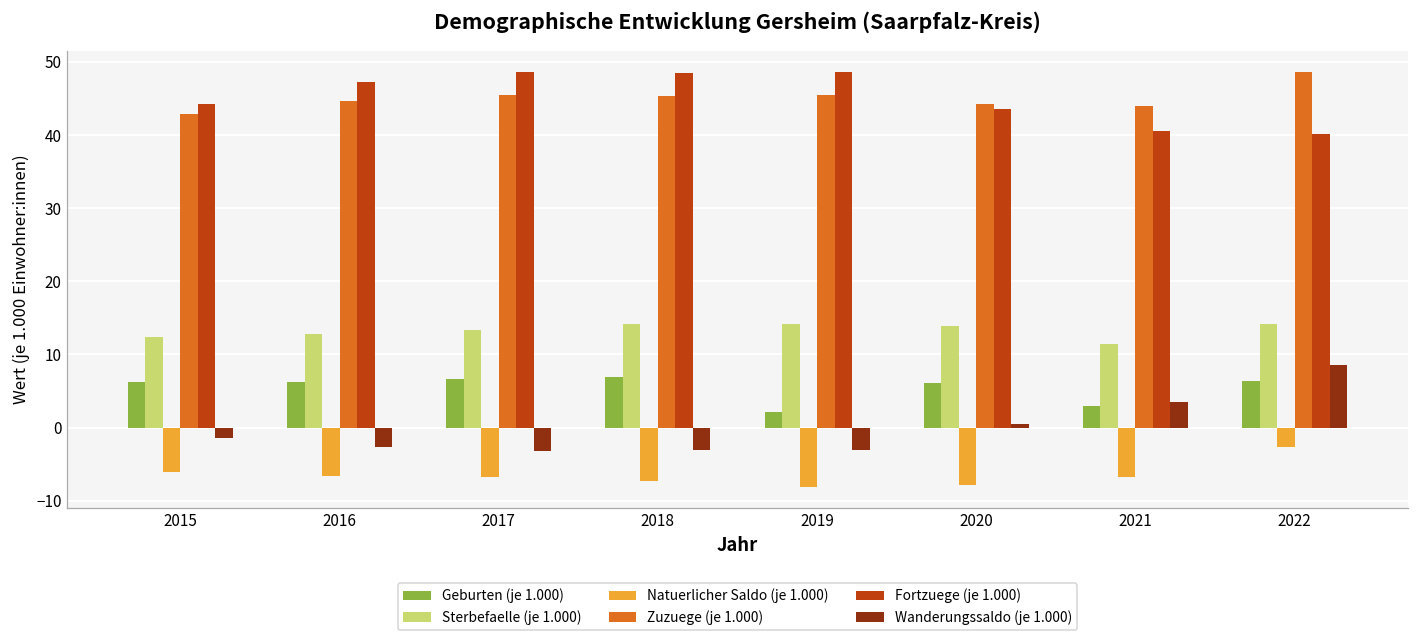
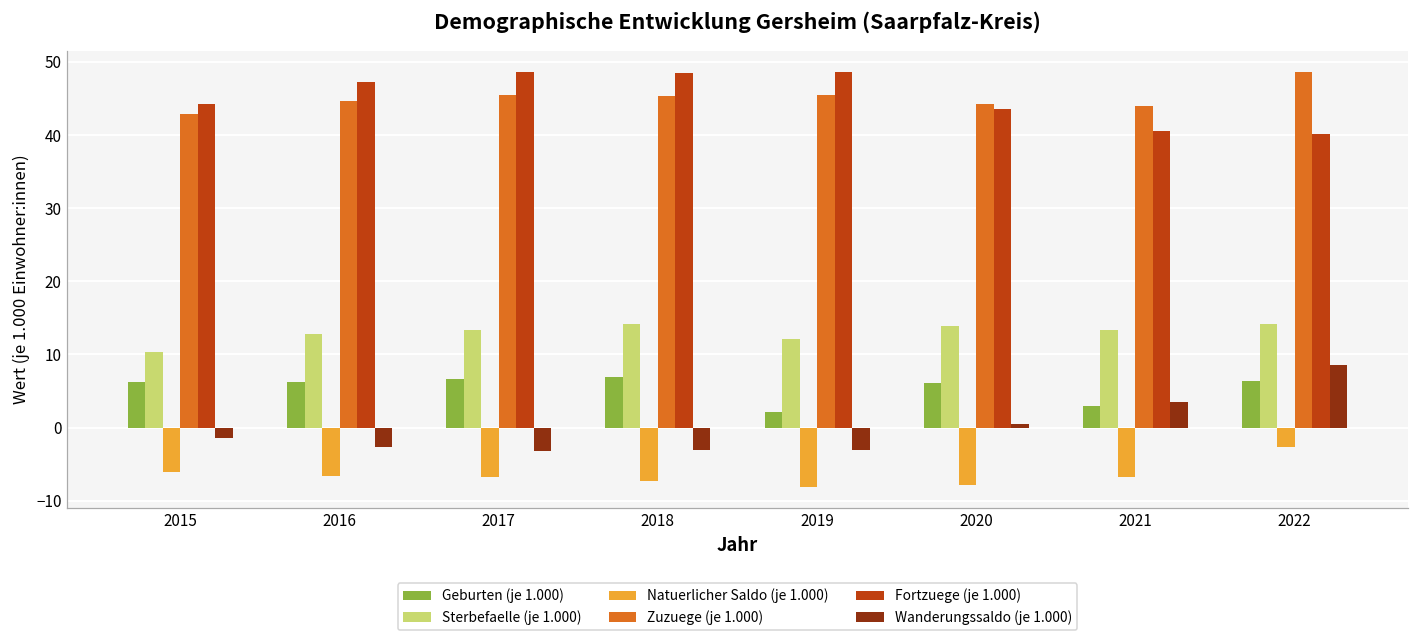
Sterbefaelle (je 1.000), 2015: 12 -> 10
Sterbefaelle (je 1.000), 2019: 14 -> 12
Sterbefaelle (je 1.000), 2021: 11 -> 13
